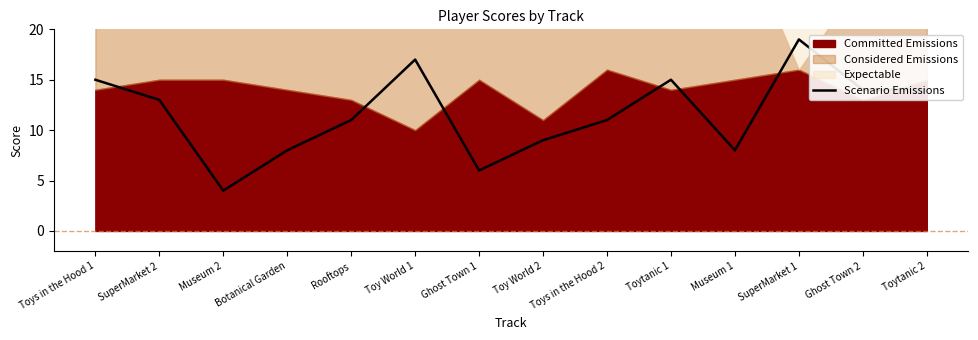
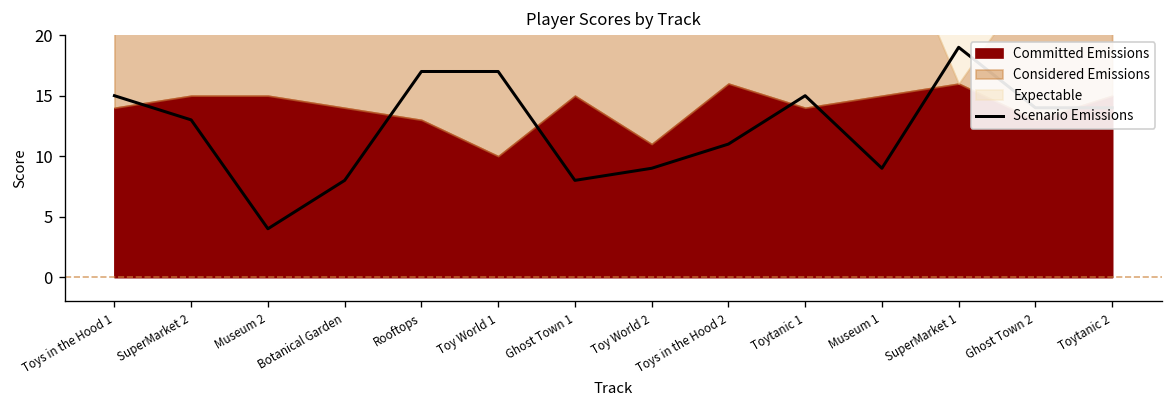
Scenario Emissions, Rooftops: 11 -> 17
Scenario Emissions, Ghost Town 1: 6 -> 8
Scenario Emissions, Museum 1: 8 -> 9
